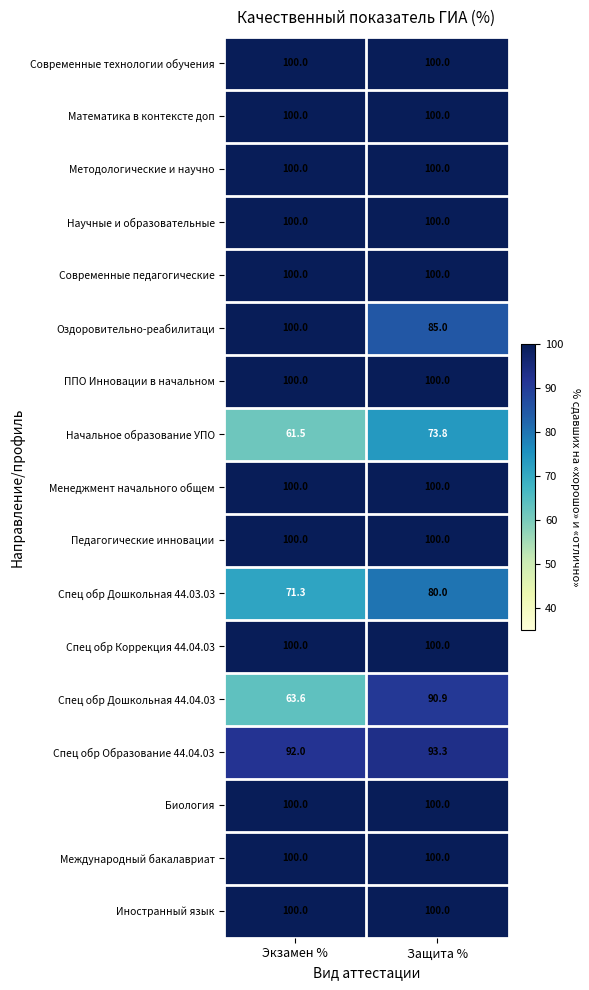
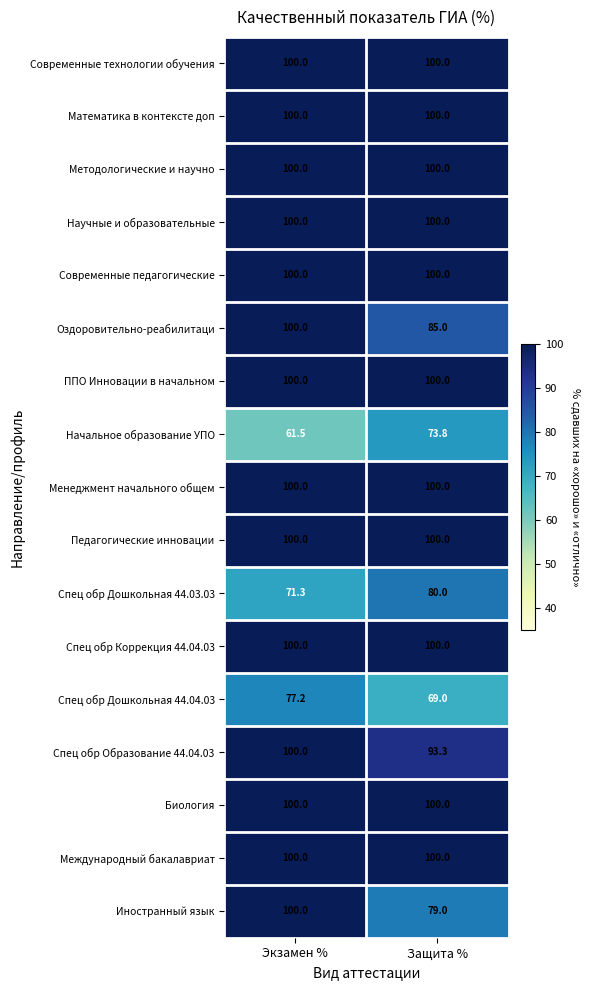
Спец обр Дошкольная 44.04.03, Экзамен %: 63.6 -> 77.2
Спец обр Дошкольная 44.04.03, Защита %: 90.9 -> 69.0
Спец обр Образование 44.04.03, Экзамен %: 92.0 -> 100.0
Иностранный язык, Защита %: 100.0 -> 79.0
